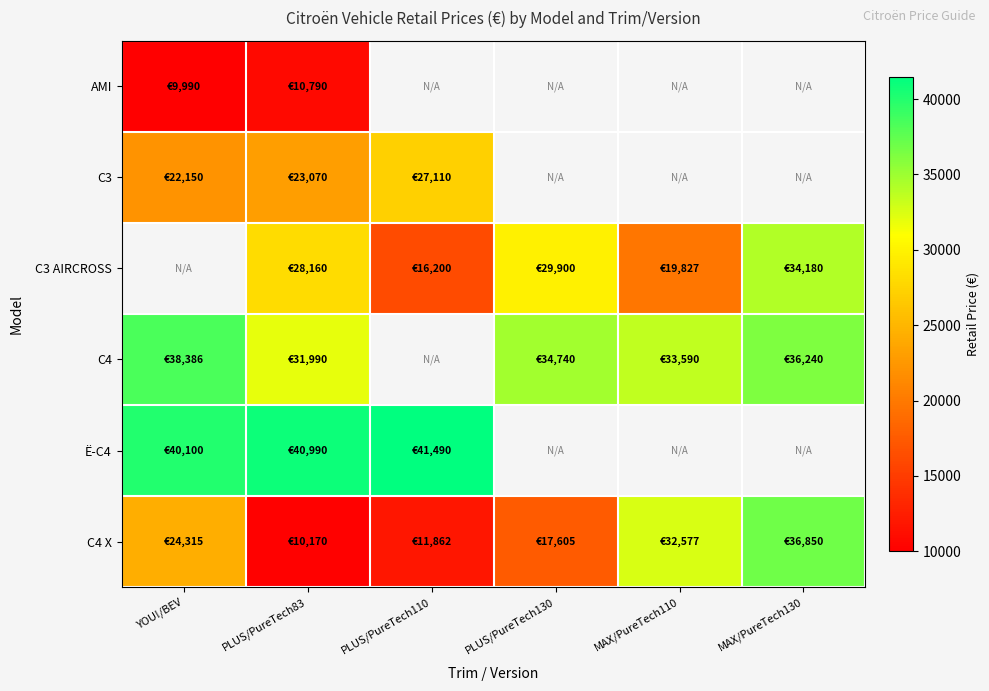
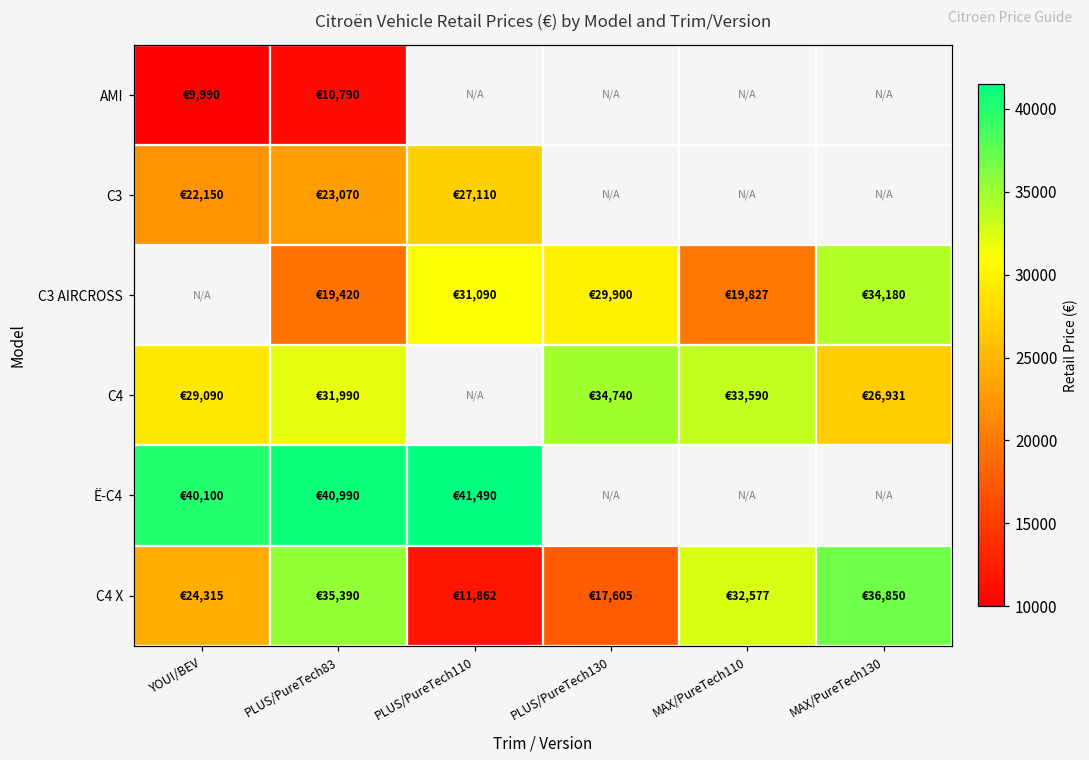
C3 AIRCROSS, PLUS/PureTech83: €28,160 -> €19,420
C3 AIRCROSS, PLUS/PureTech110: €16,200 -> €31,090
C4, YOU!/BEV: €38,386 -> €29,090
C4, MAX/PureTech130: €36,240 -> €26,931
C4 X, PLUS/PureTech83: €10,170 -> €35,390
